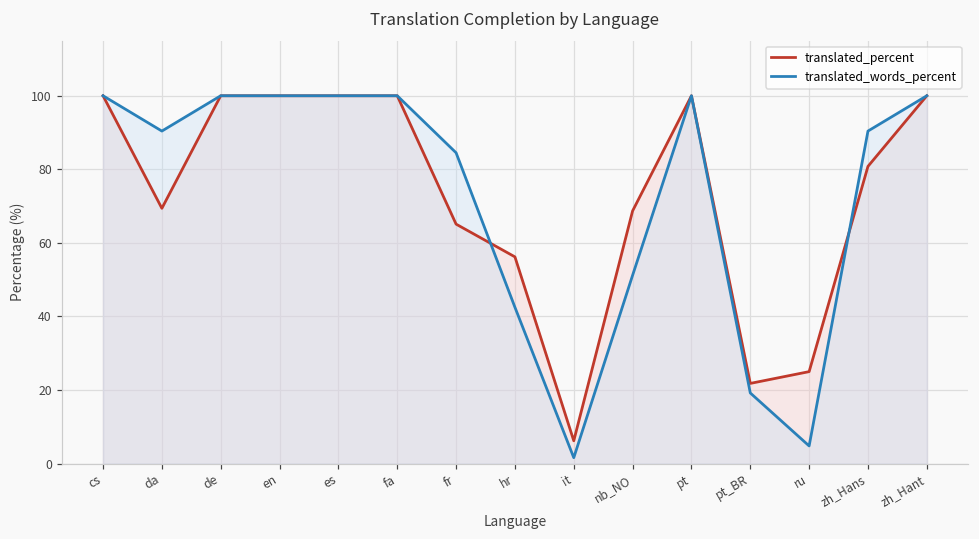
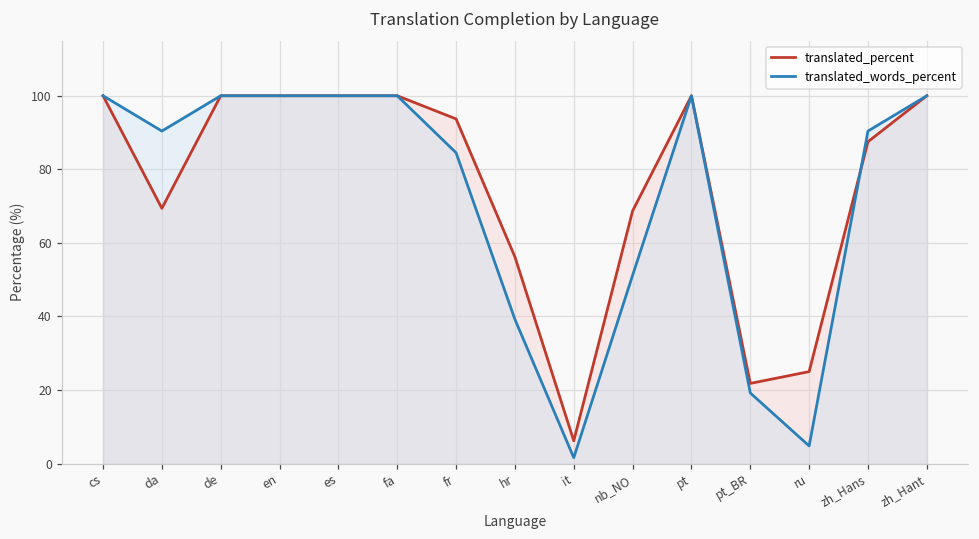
translated_percent, fr: 65 -> 94
translated_words_percent, hr: 43 -> 39
translated_percent, zh_Hans: 81 -> 88
